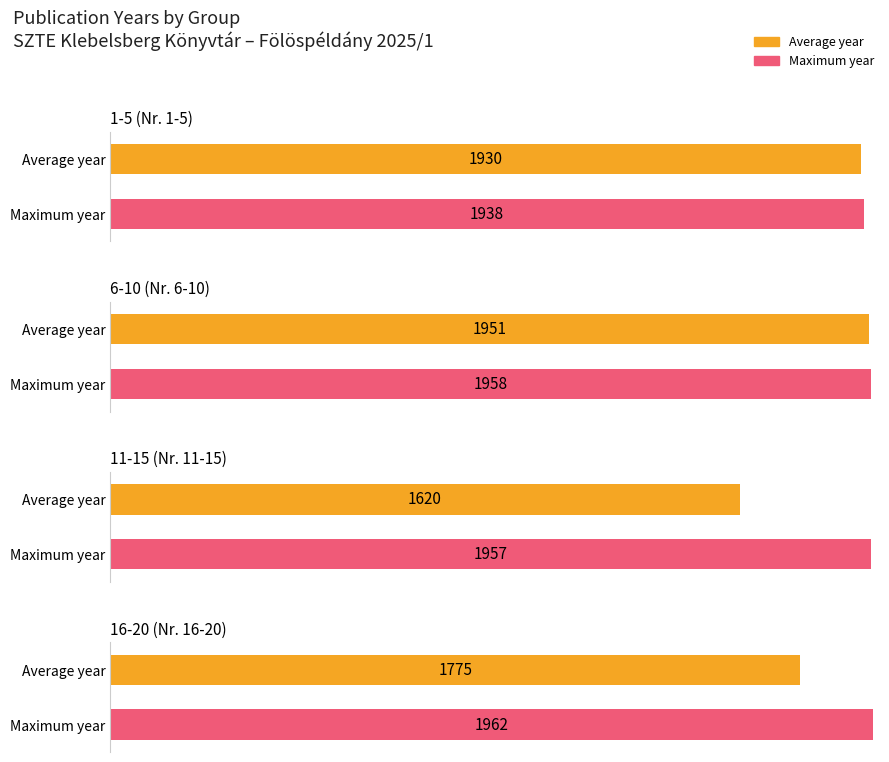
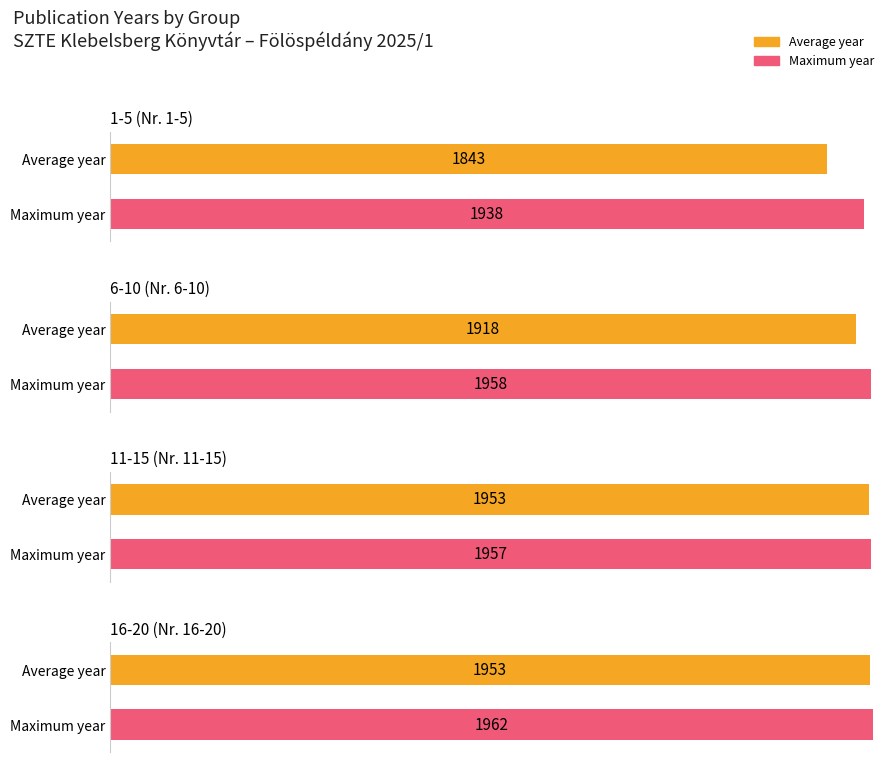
1-5 (Nr. 1-5), Average year: 1930 -> 1843
6-10 (Nr. 6-10), Average year: 1951 -> 1918
11-15 (Nr. 11-15), Average year: 1620 -> 1953
16-20 (Nr. 16-20), Average year: 1775 -> 1953
